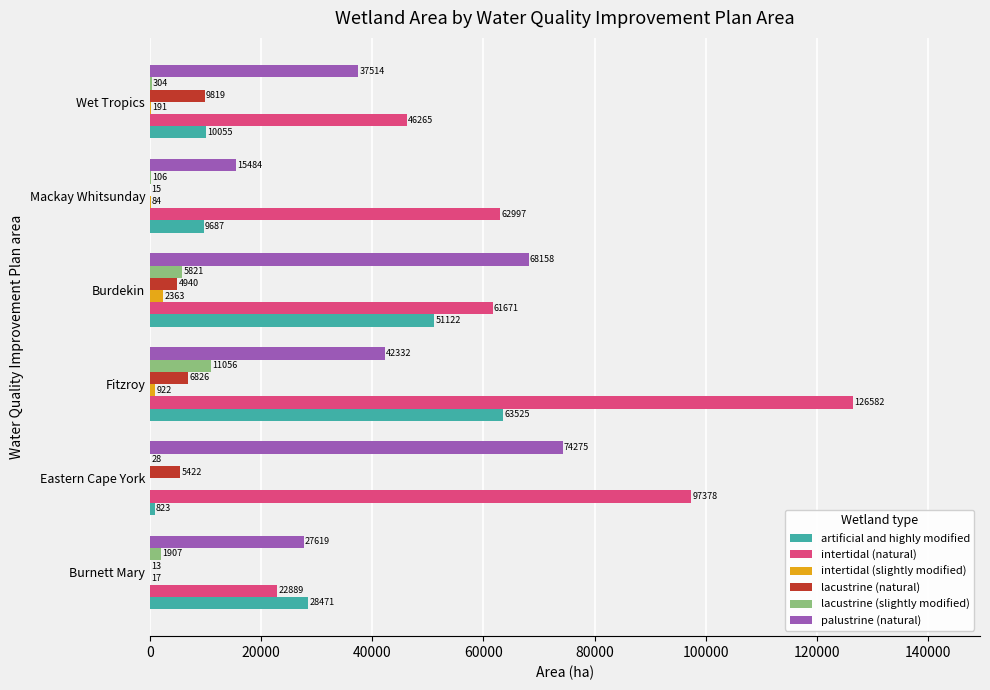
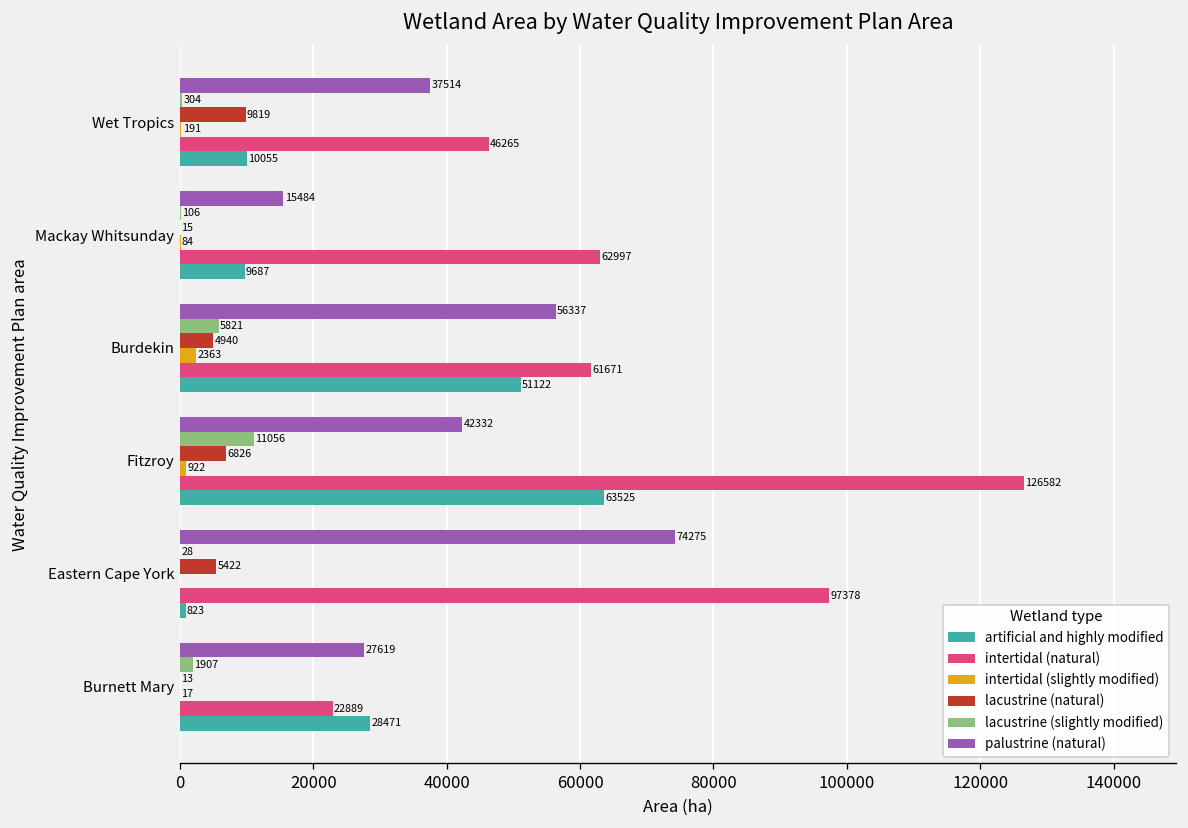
palustrine (natural), Burdekin: 68158 -> 56337
